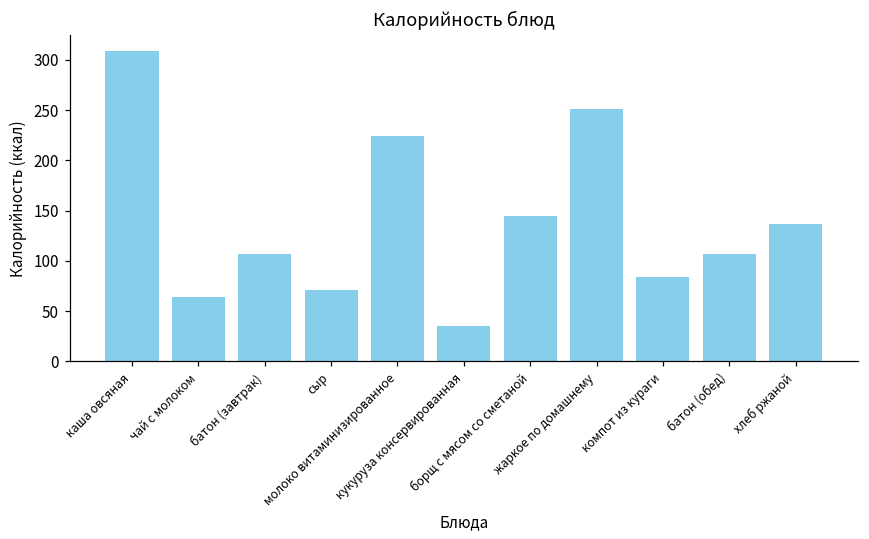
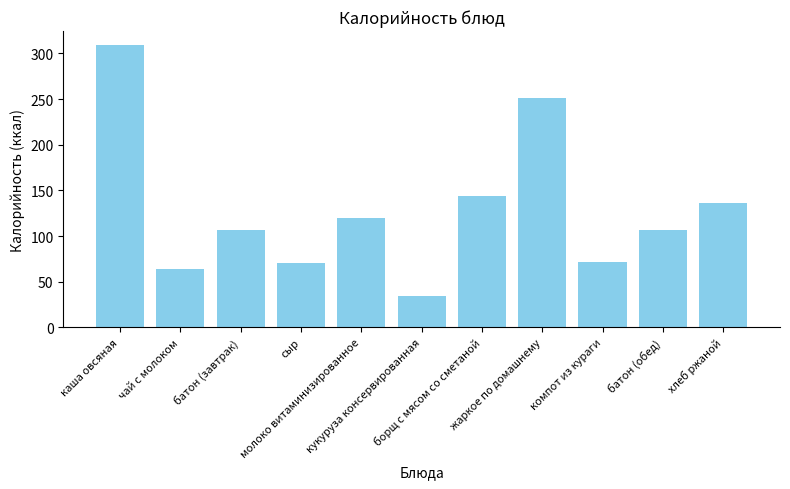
молоко витаминизированное: 220 -> 120
компот из кураги: 80 -> 70
